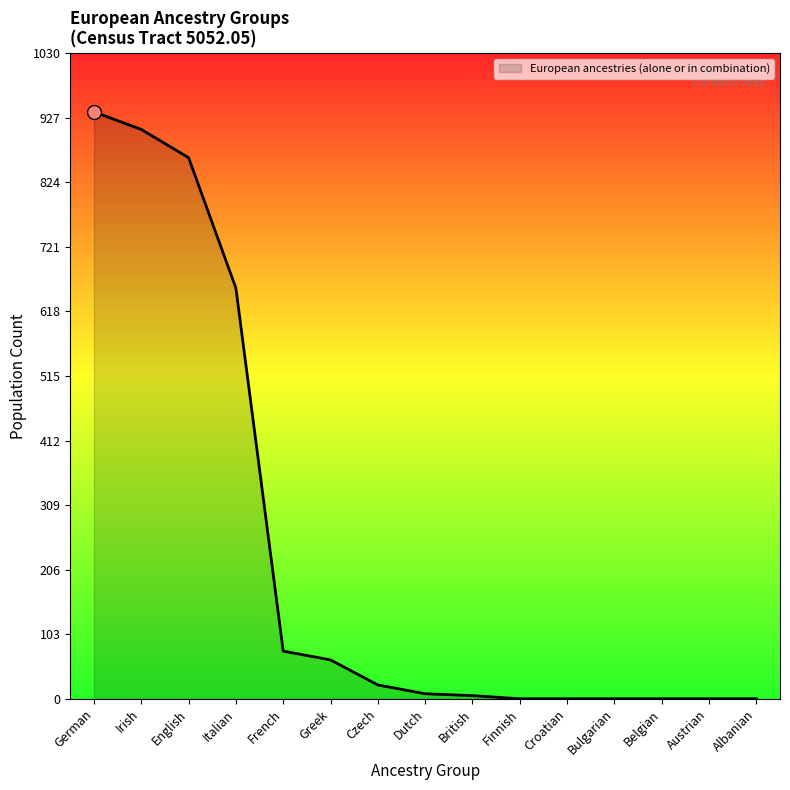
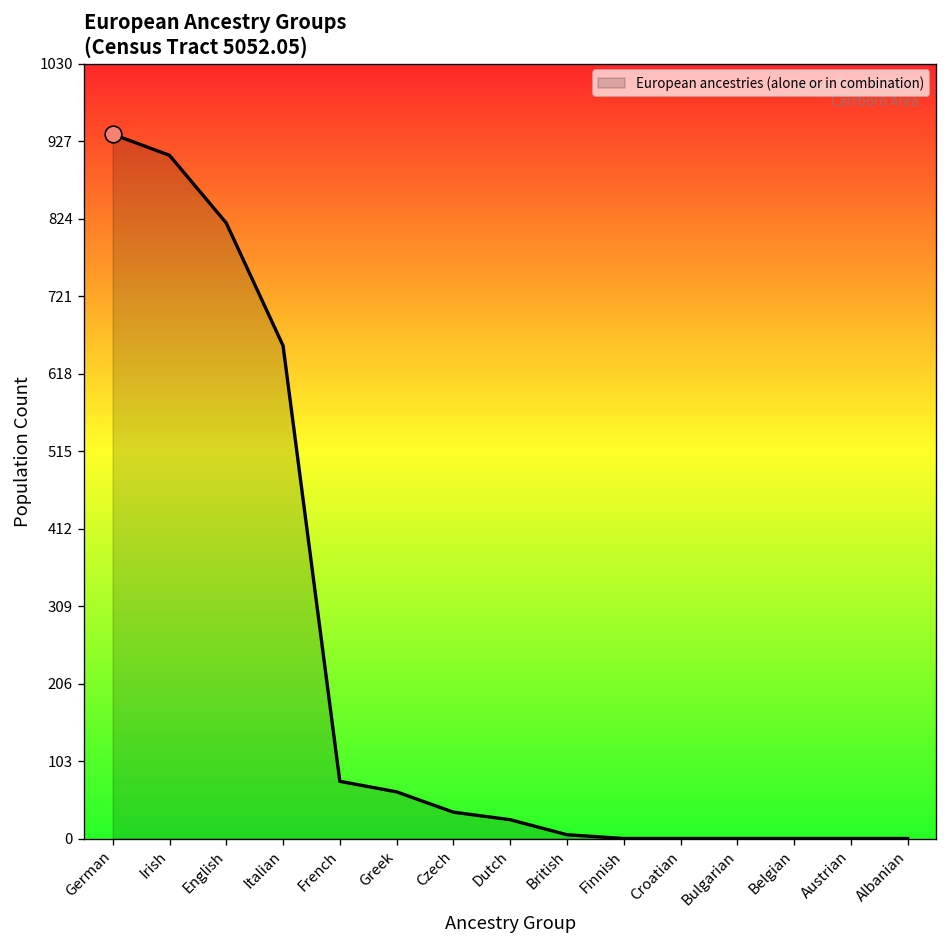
European ancestries (alone or in combination), English: 860 -> 820
European ancestries (alone or in combination), Czech: 20 -> 40
European ancestries (alone or in combination), Dutch: 10 -> 30
